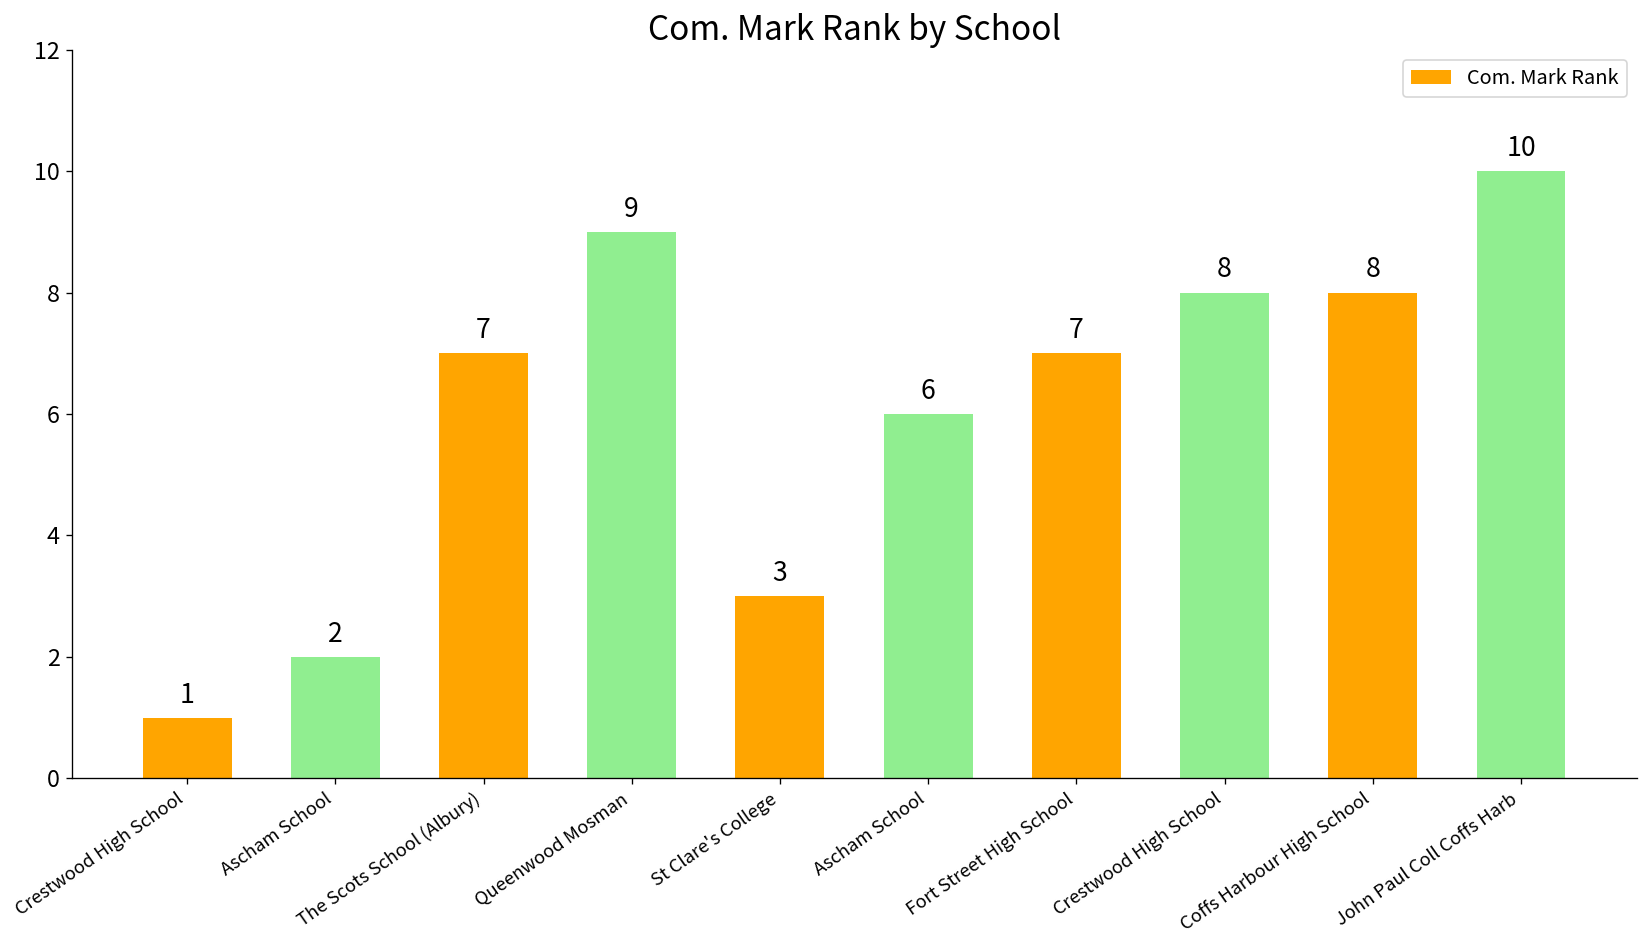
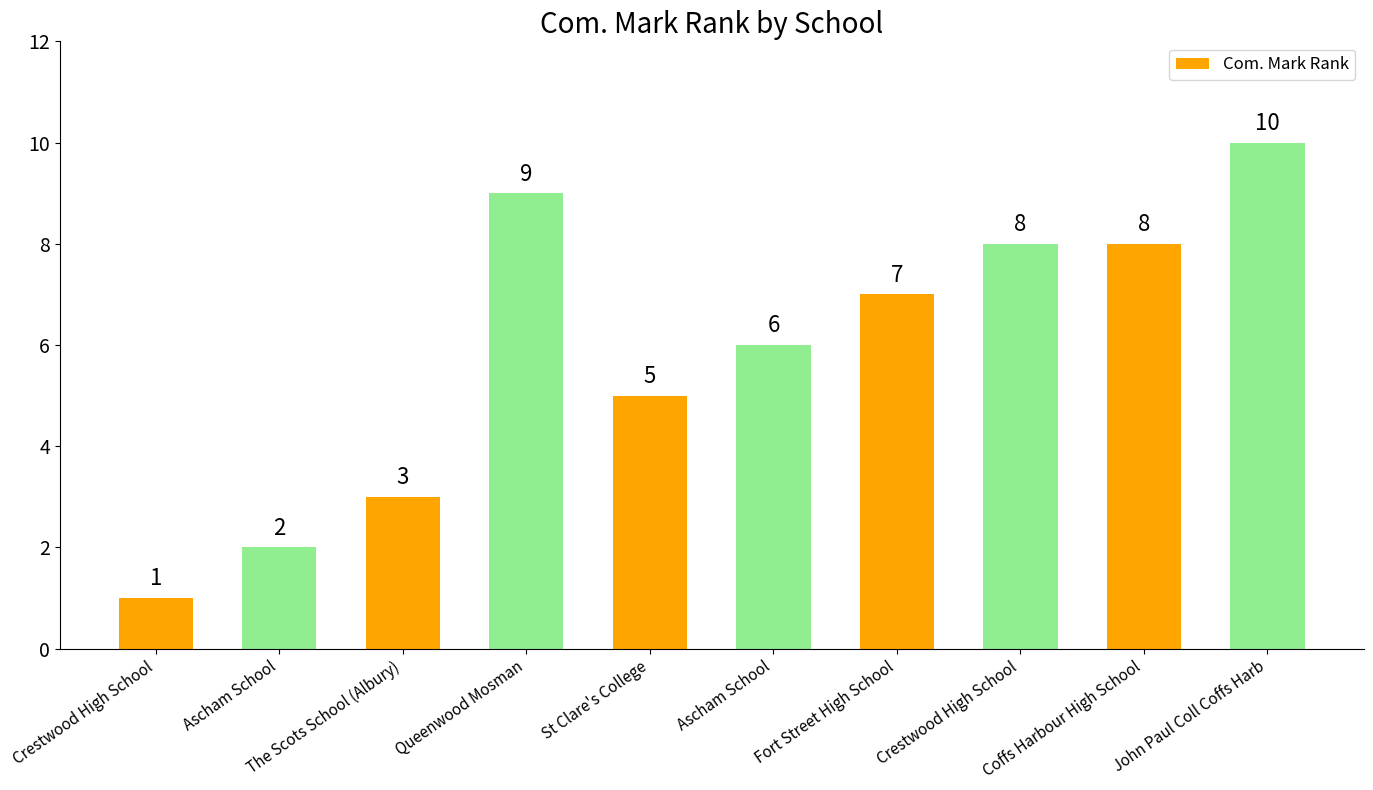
The Scots School (Albury): 7 -> 3
St Clare's College: 3 -> 5
